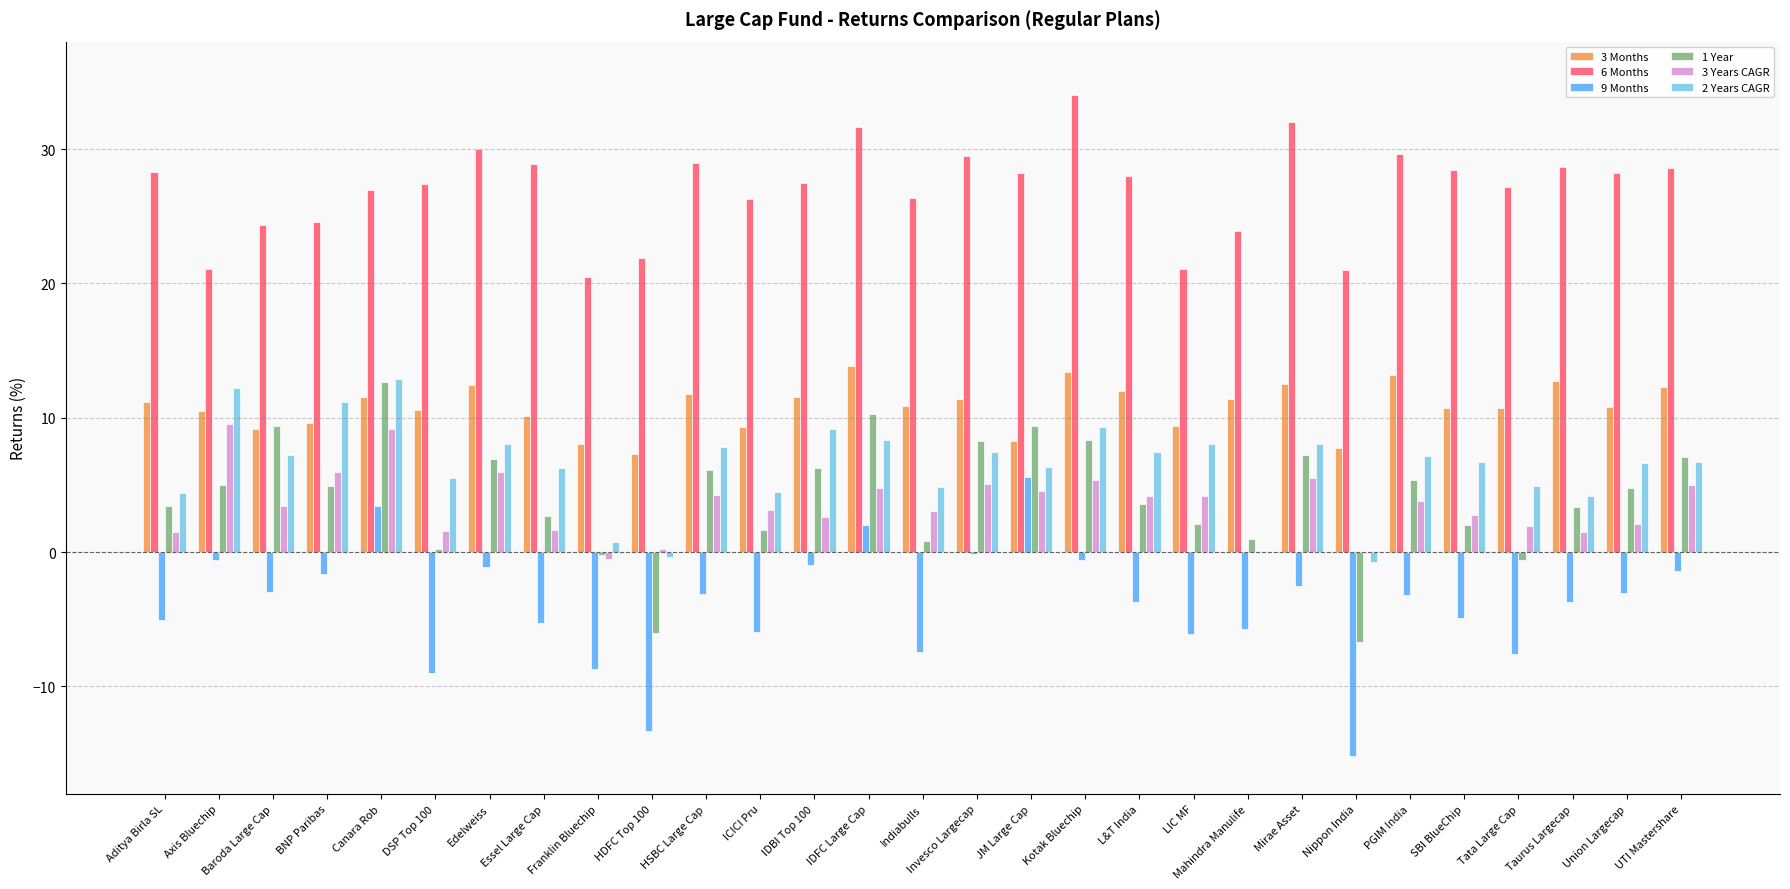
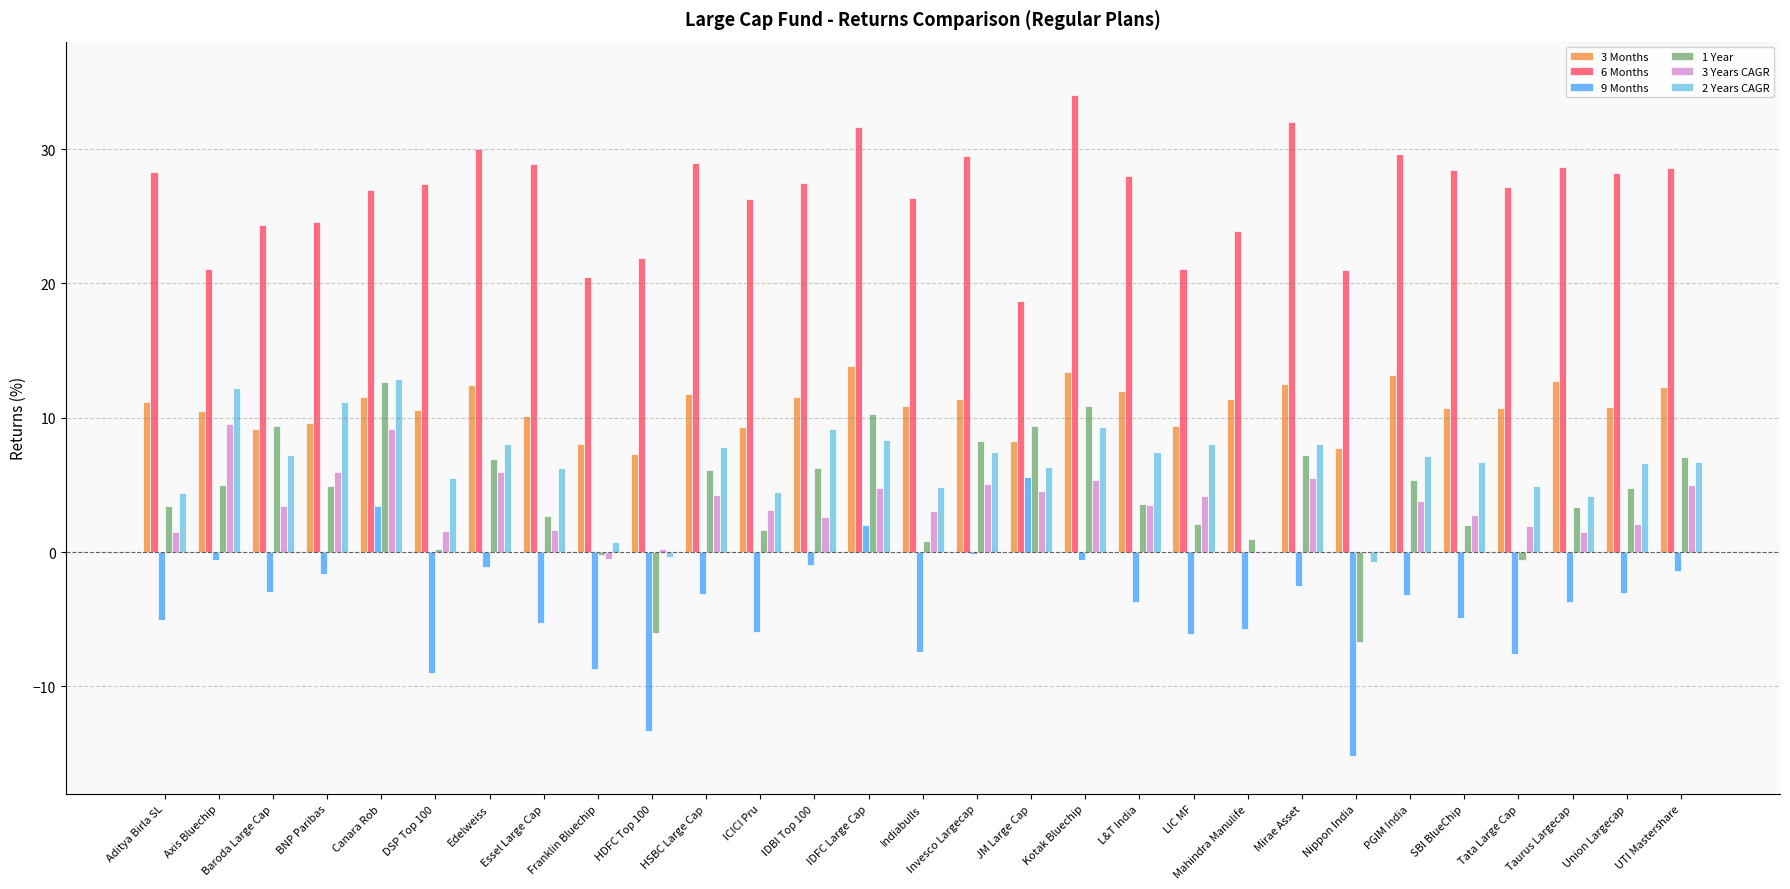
6 Months, JM Large Cap: 28.2 -> 18.7
1 Year, Kotak Bluechip: 8.3 -> 10.9
3 Years CAGR, L&T India: 4.2 -> 3.5
